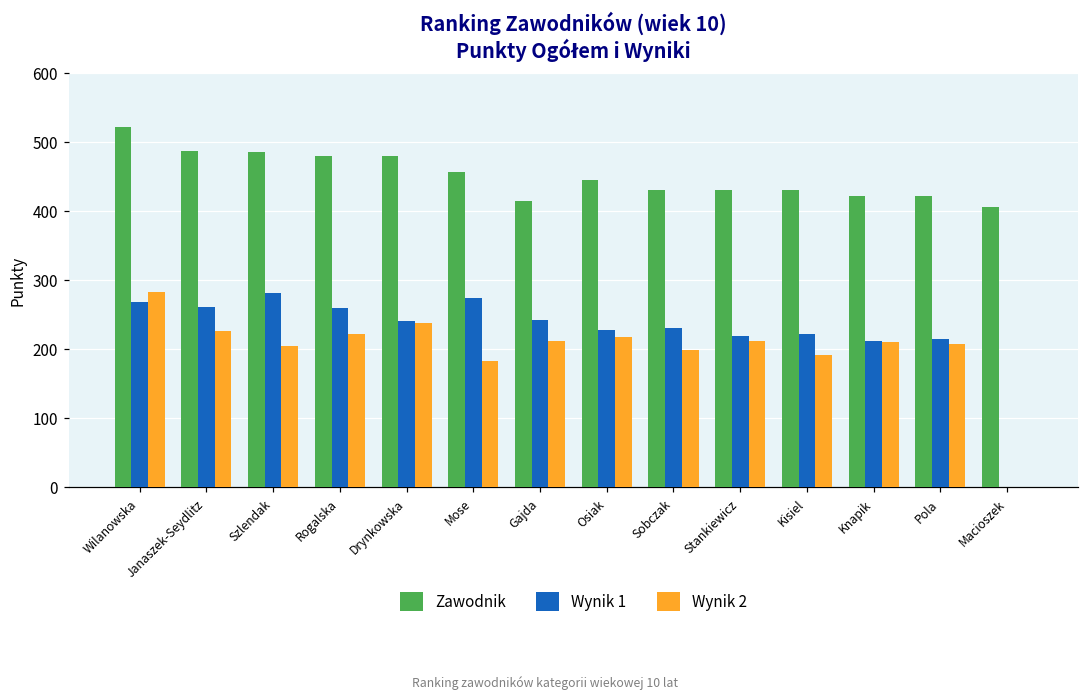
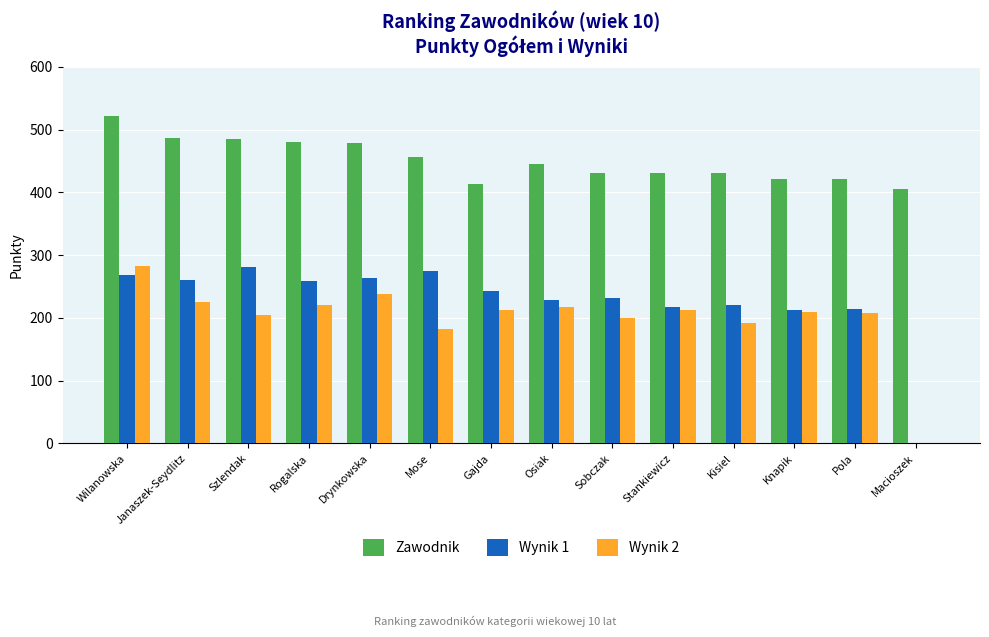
Wynik 1, Drynkowska: 240 -> 260
